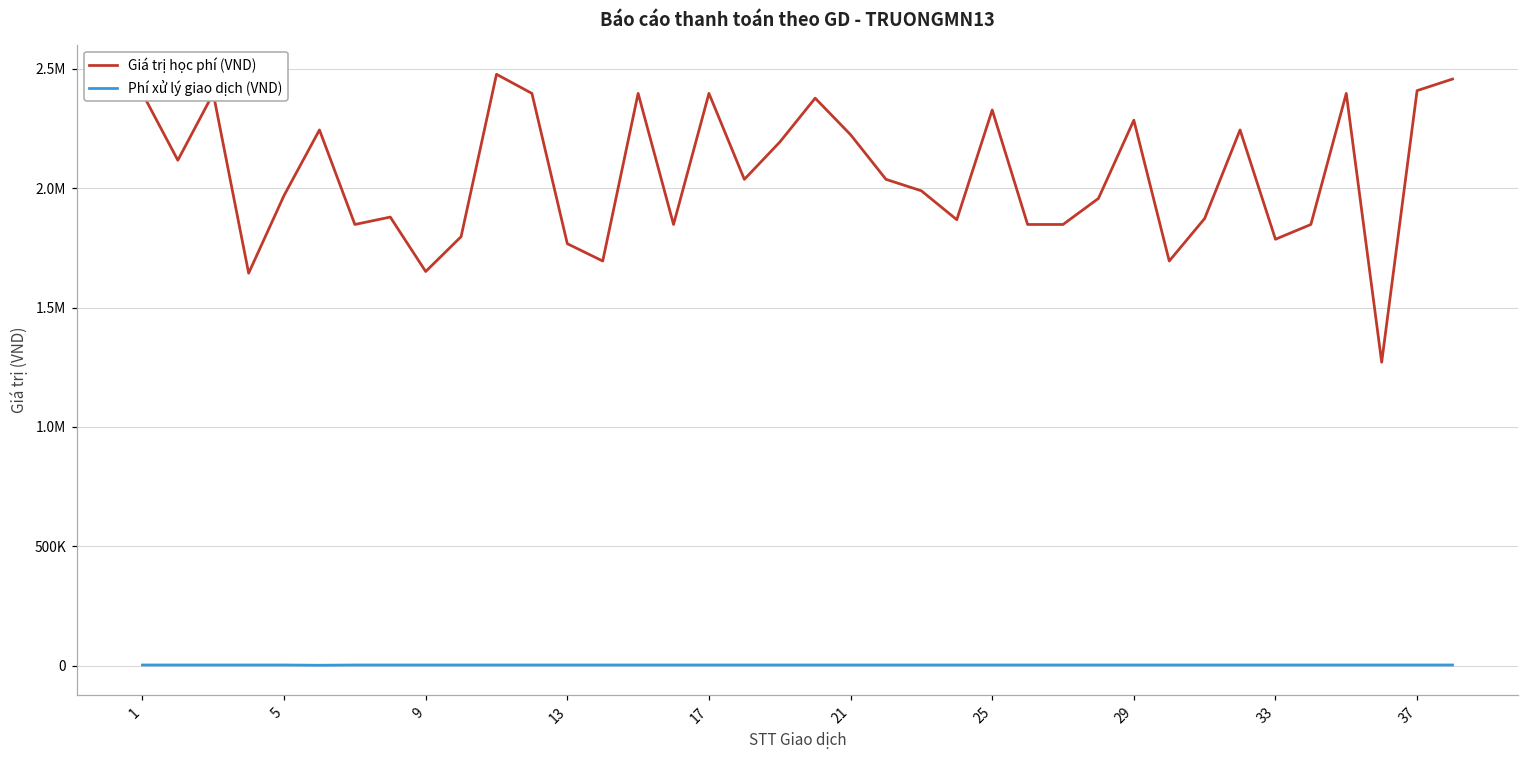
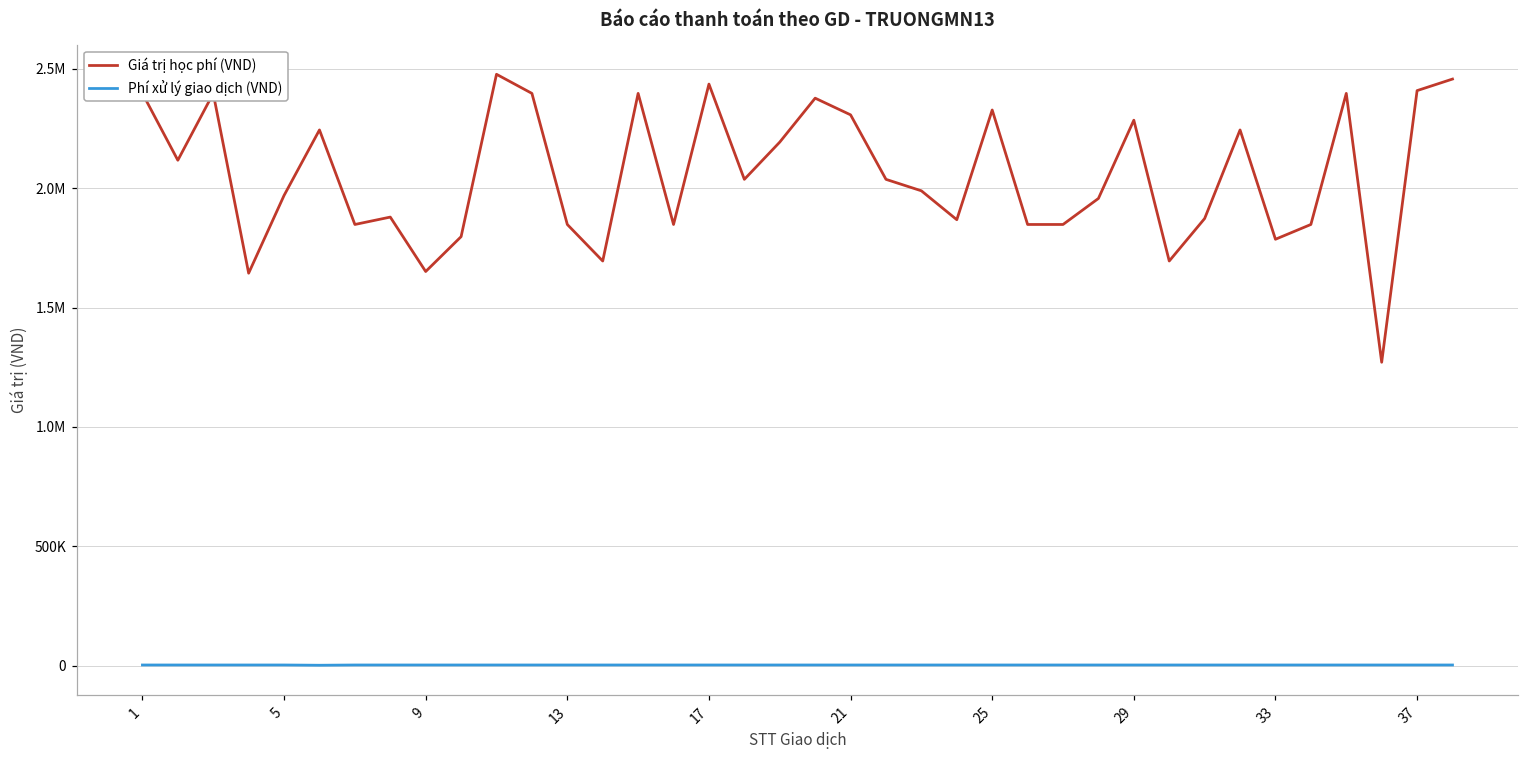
Giá trị học phí (VND), 13: 1770000 -> 1850000
Giá trị học phí (VND), 17: 2400000 -> 2440000
Giá trị học phí (VND), 21: 2220000 -> 2310000
